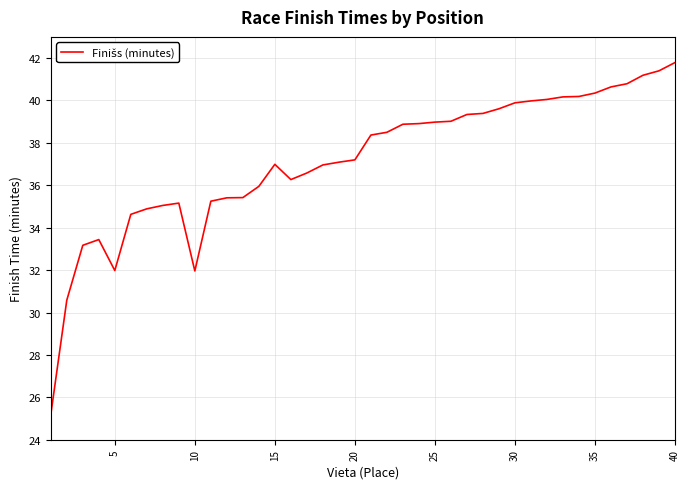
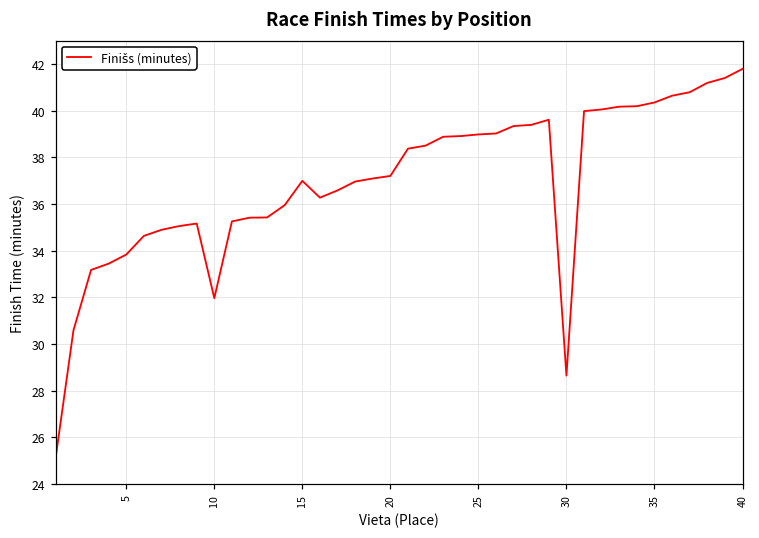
5: 32.0 -> 33.8
30: 39.9 -> 28.6
